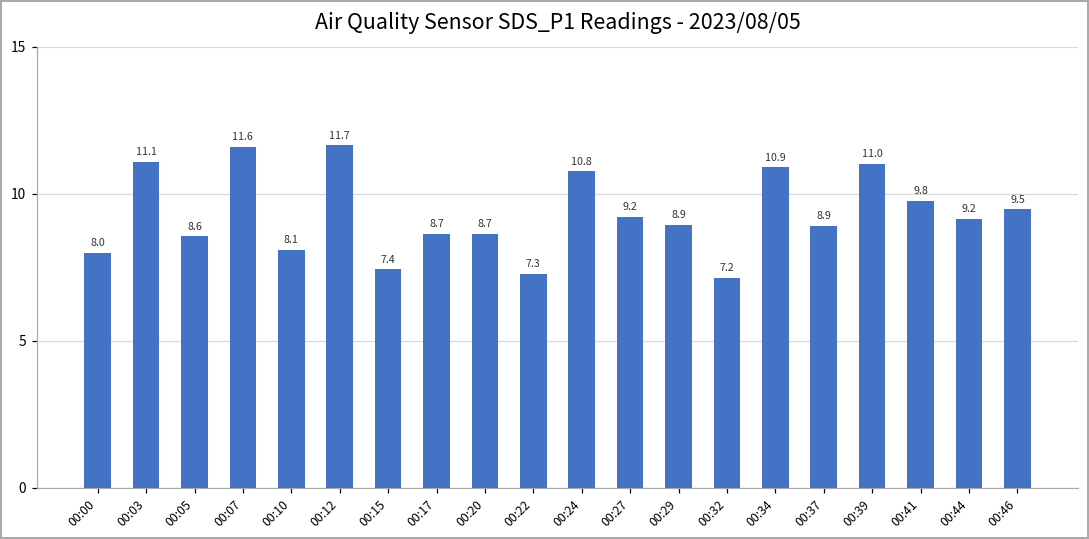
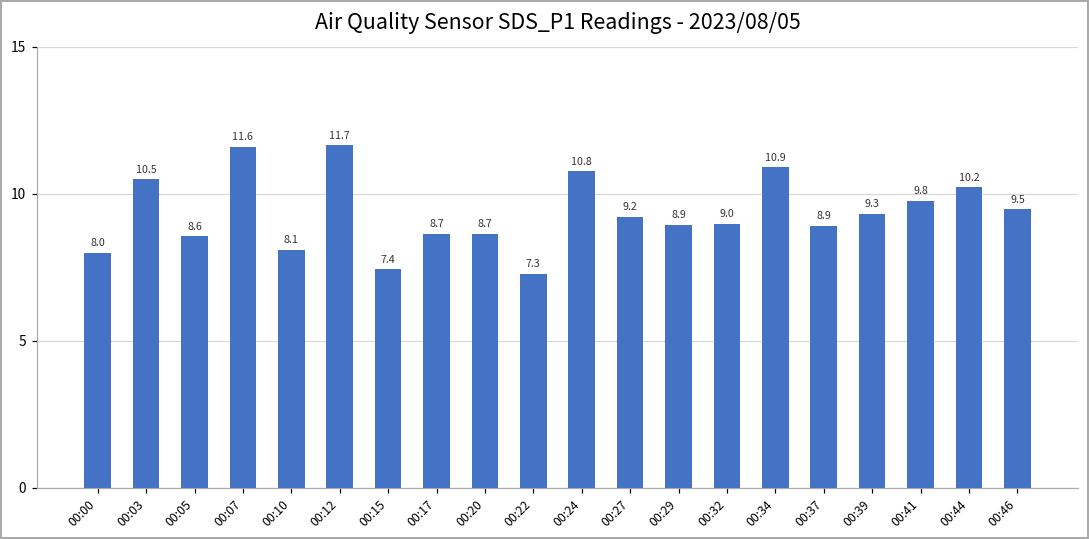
00:03: 11.1 -> 10.5
00:32: 7.2 -> 9.0
00:39: 11.0 -> 9.3
00:44: 9.2 -> 10.2
